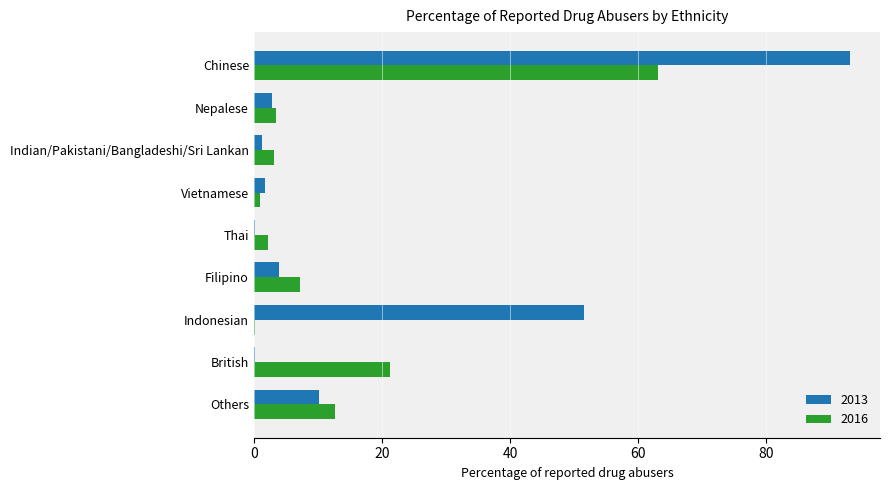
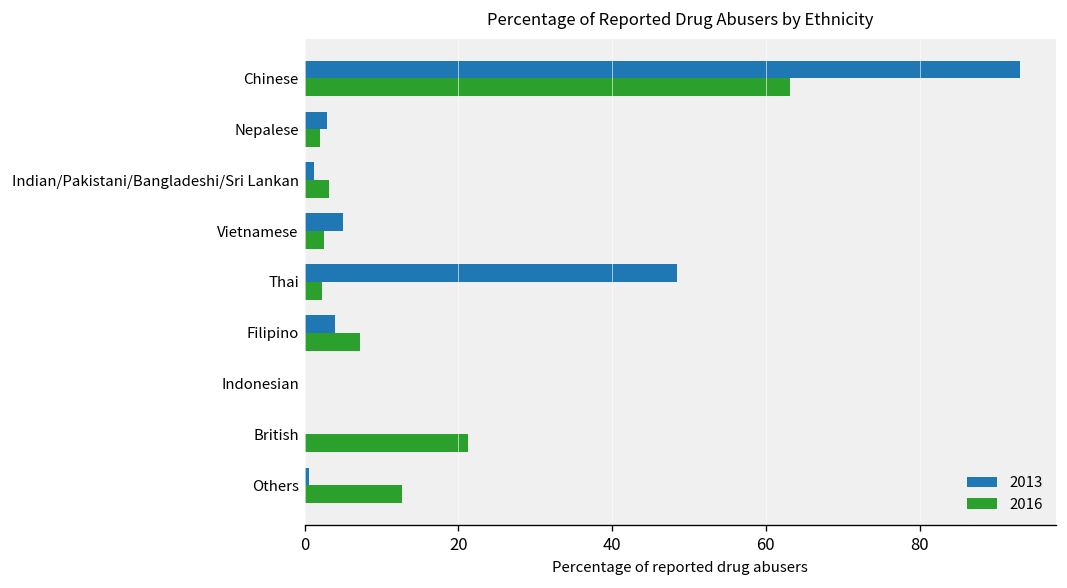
2016, Nepalese: 3 -> 2
2013, Vietnamese: 2 -> 5
2016, Vietnamese: 1 -> 3
2013, Thai: 0 -> 48
2013, Indonesian: 52 -> 0
2013, Others: 10 -> 1
